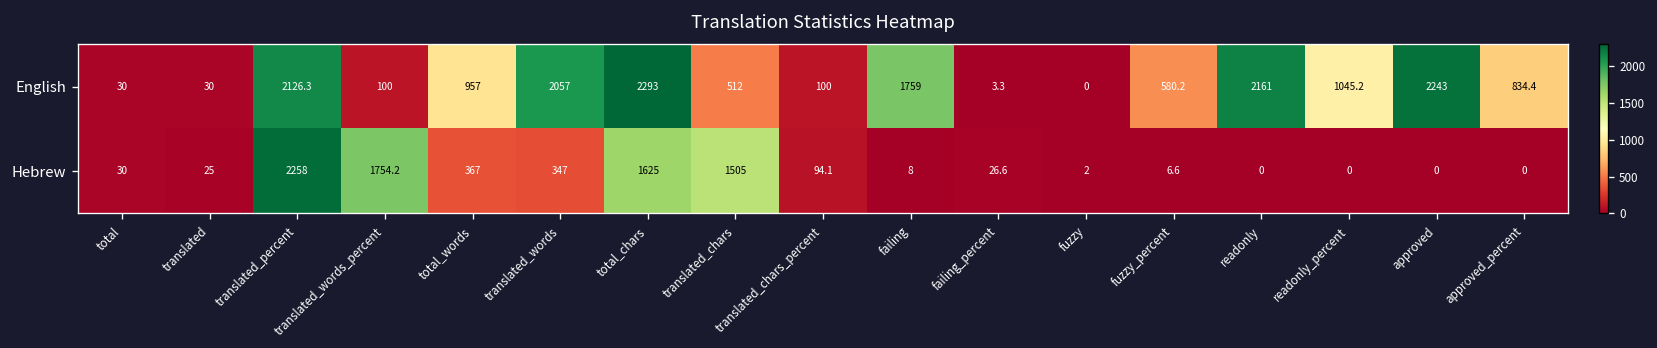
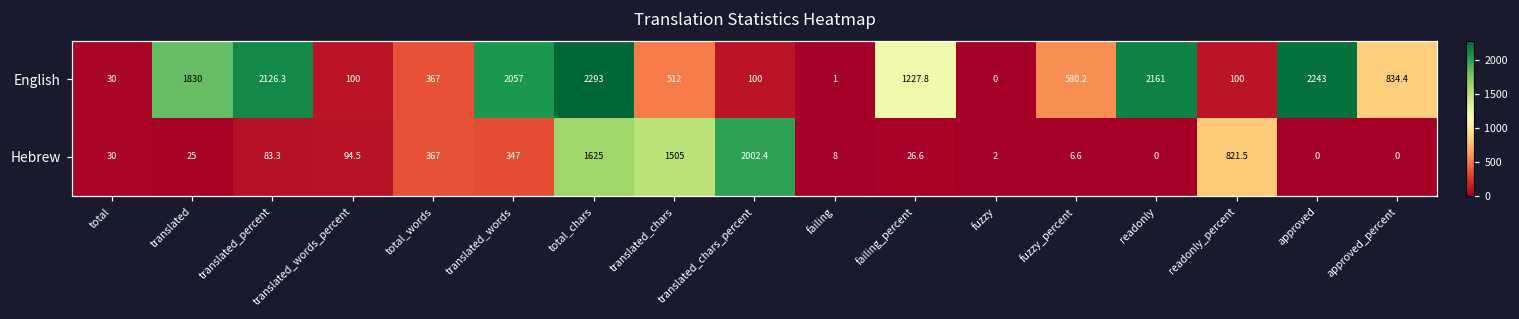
English, translated: 30 -> 1830
English, total_words: 957 -> 367
English, failing: 1759 -> 1
English, failing_percent: 3.3 -> 1227.8
English, readonly_percent: 1045.2 -> 100
Hebrew, translated_percent: 2258 -> 83.3
Hebrew, translated_words_percent: 1754.2 -> 94.5
Hebrew, translated_chars_percent: 94.1 -> 2002.4
Hebrew, readonly_percent: 0 -> 821.5
